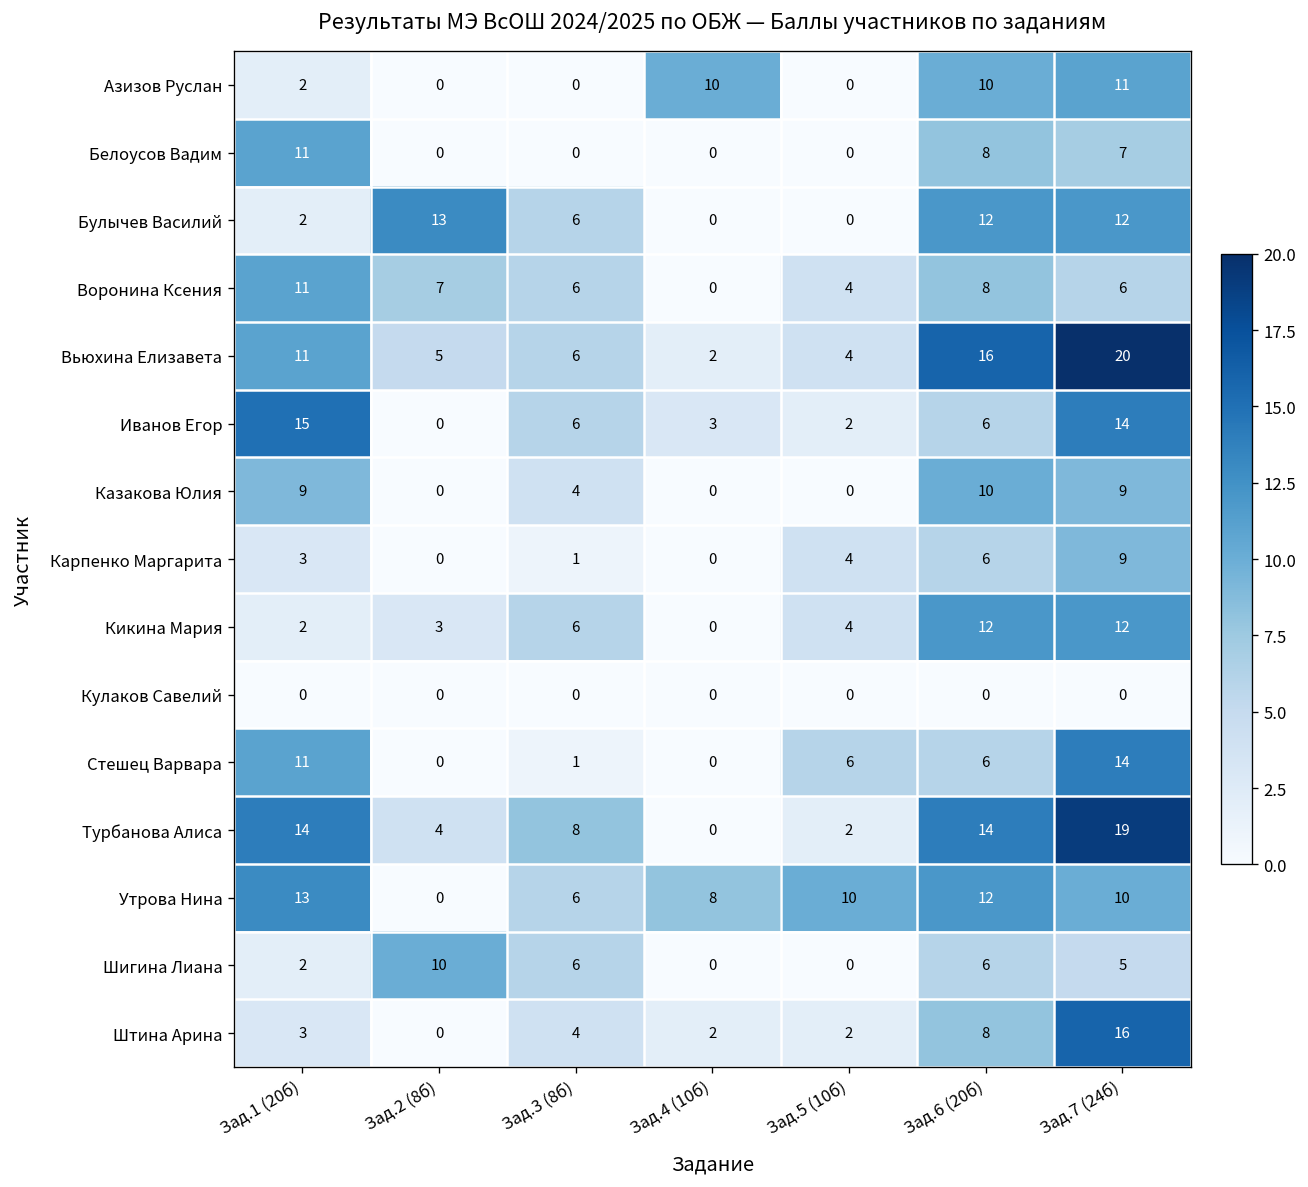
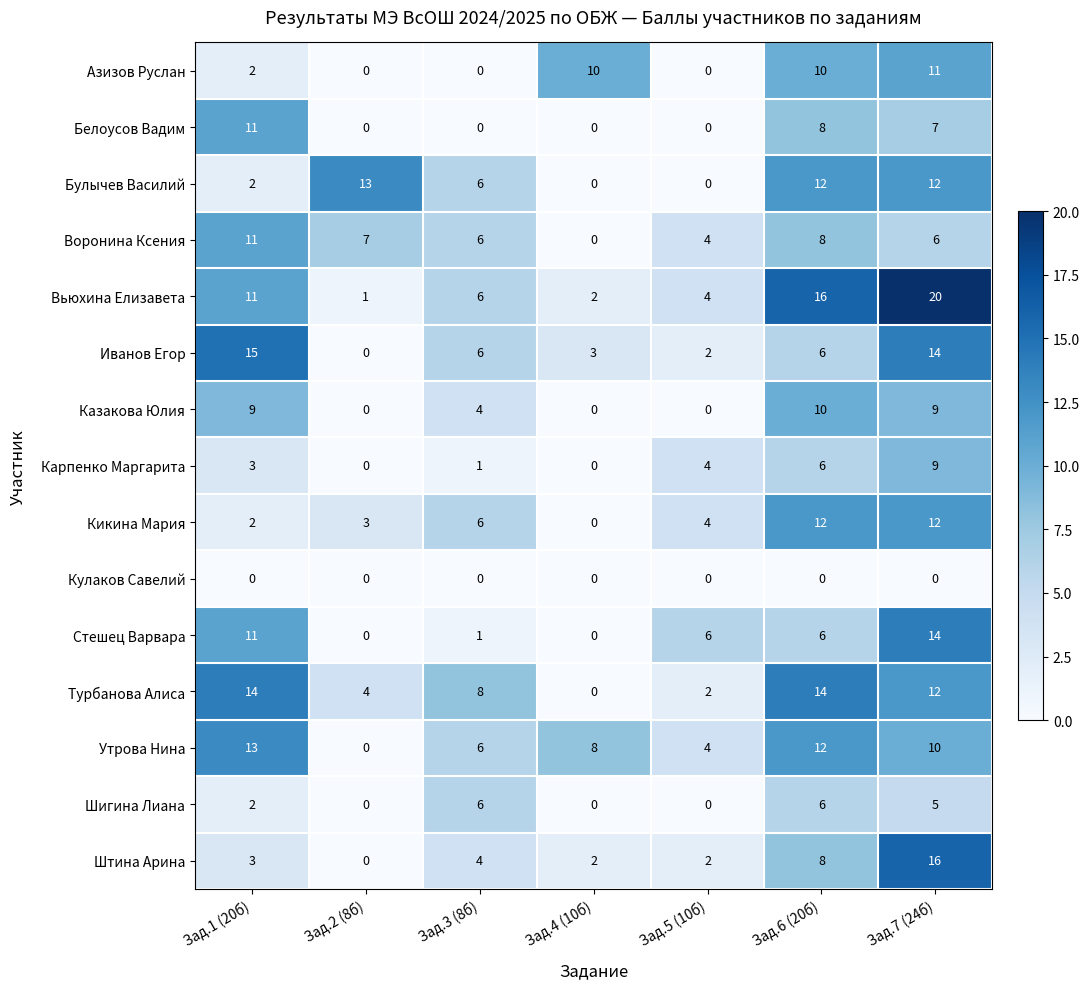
Вьюхина Елизавета, Зад.2 (8б): 5 -> 1
Турбанова Алиса, Зад.7 (24б): 19 -> 12
Утрова Нина, Зад.5 (10б): 10 -> 4
Шигина Лиана, Зад.2 (8б): 10 -> 0
